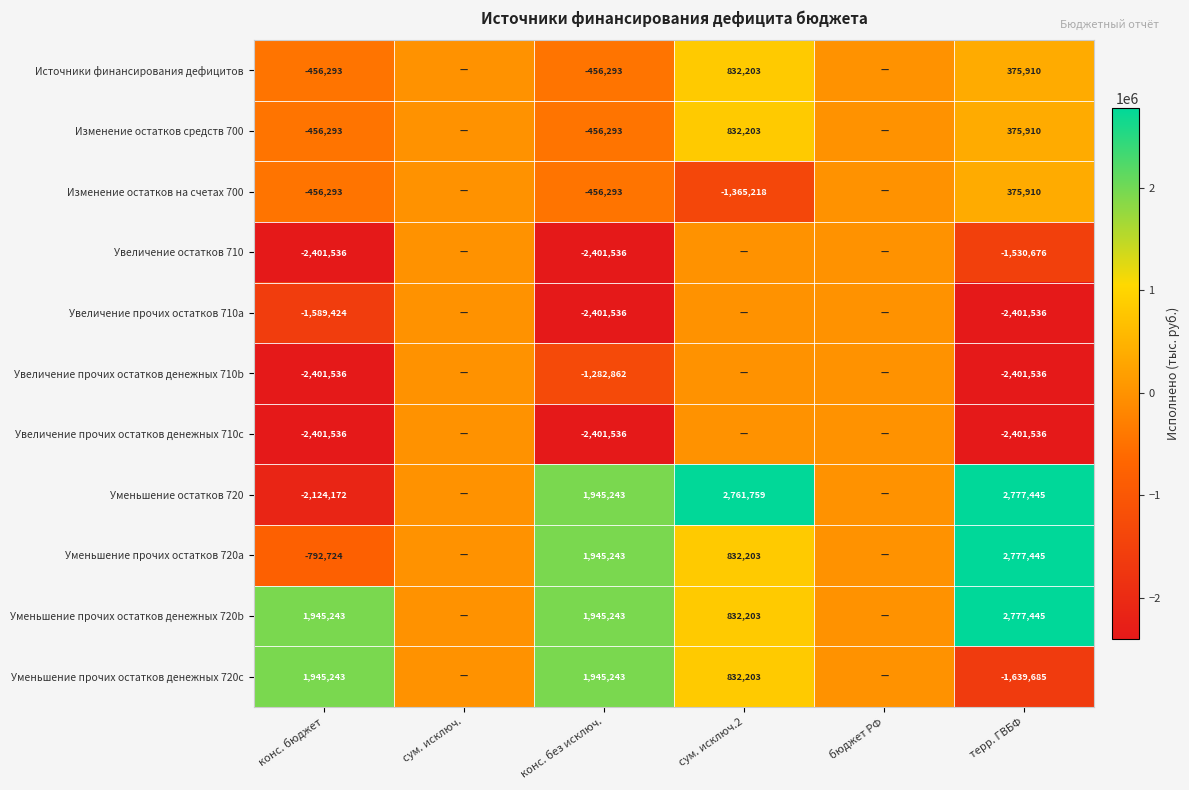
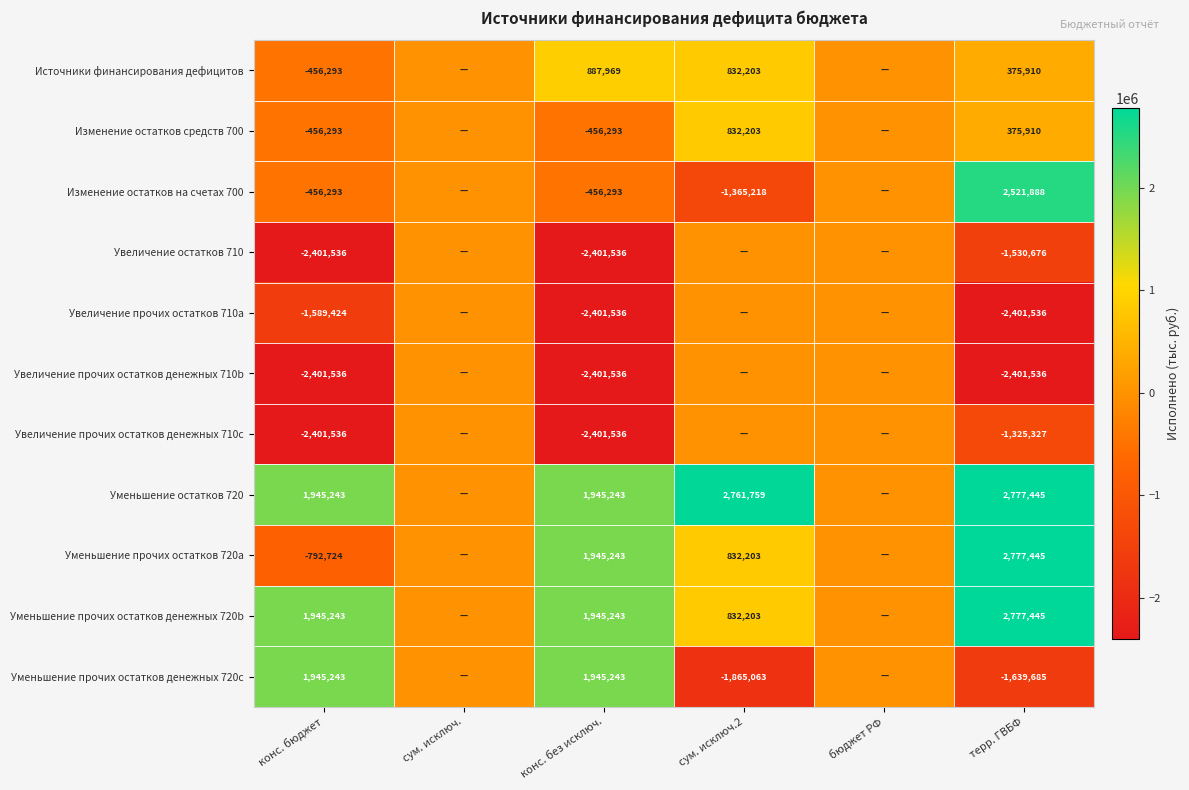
Источники финансирования дефицитов, конс. без исключ.: -456,293 -> 887,969
Изменение остатков на счетах 700, терр. ГВБФ: 375,910 -> 2,521,888
Увеличение прочих остатков денежных 710b, конс. без исключ.: -1,282,862 -> -2,401,536
Увеличение прочих остатков денежных 710c, терр. ГВБФ: -2,401,536 -> -1,325,327
Уменьшение остатков 720, конс. бюджет: -2,124,172 -> 1,945,243
Уменьшение прочих остатков денежных 720c, сум. исключ.2: 832,203 -> -1,865,063
